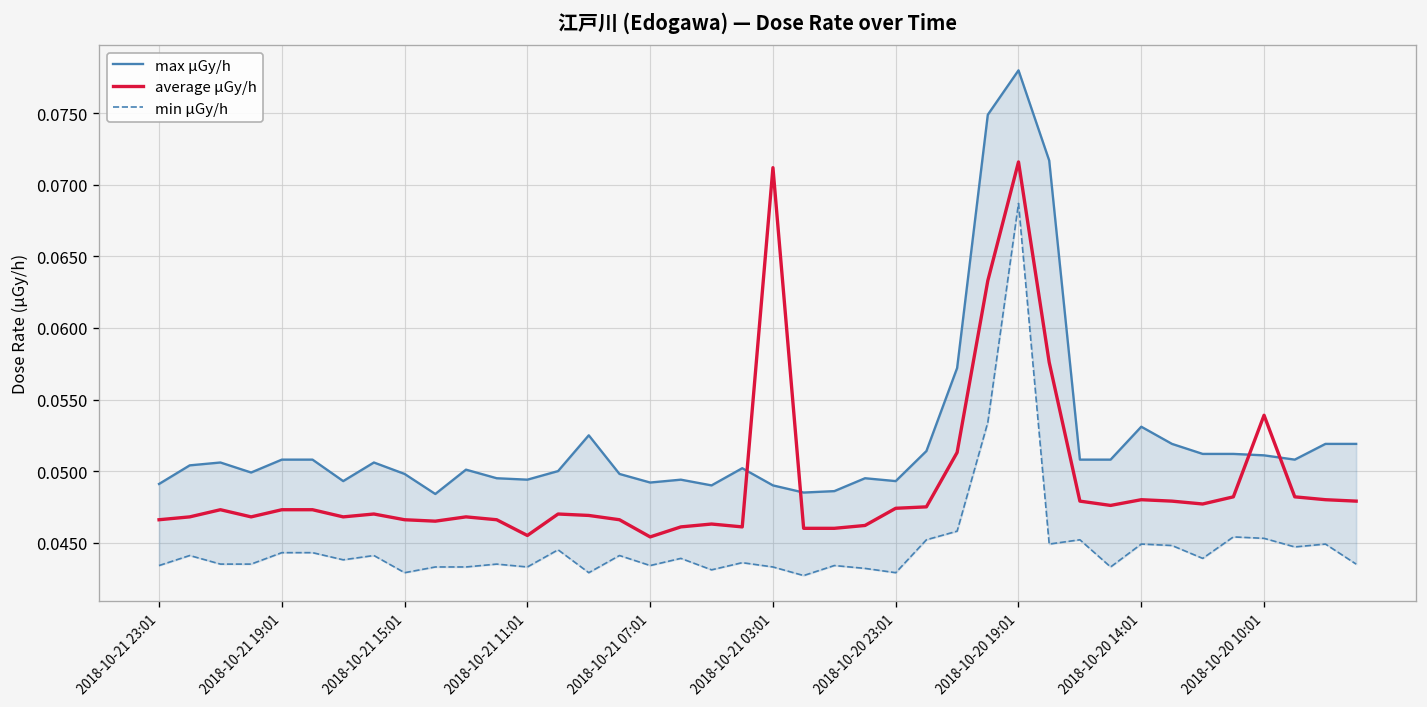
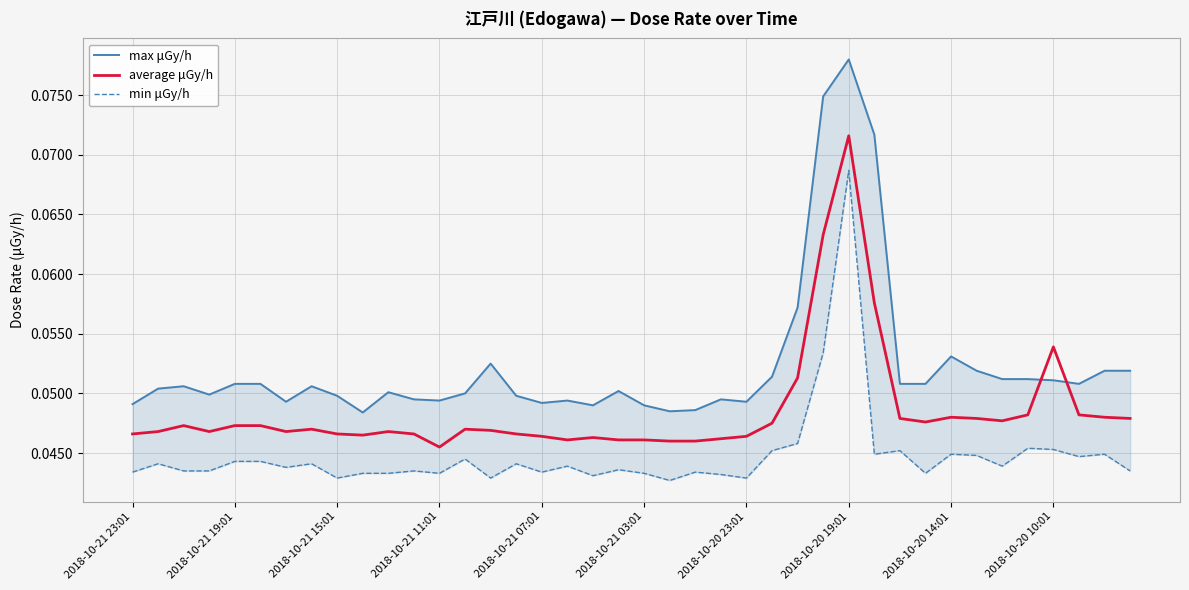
average μGy/h, 2018-10-21 07:01: 0.0454 -> 0.0464
average μGy/h, 2018-10-21 03:01: 0.0712 -> 0.0461
average μGy/h, 2018-10-20 23:01: 0.0474 -> 0.0464
